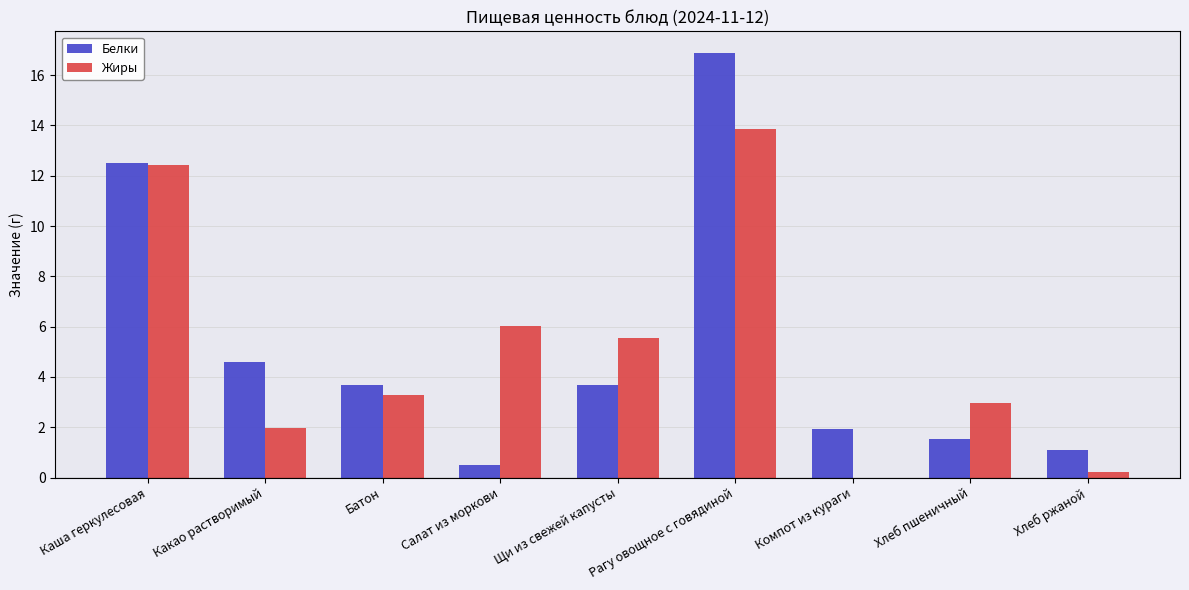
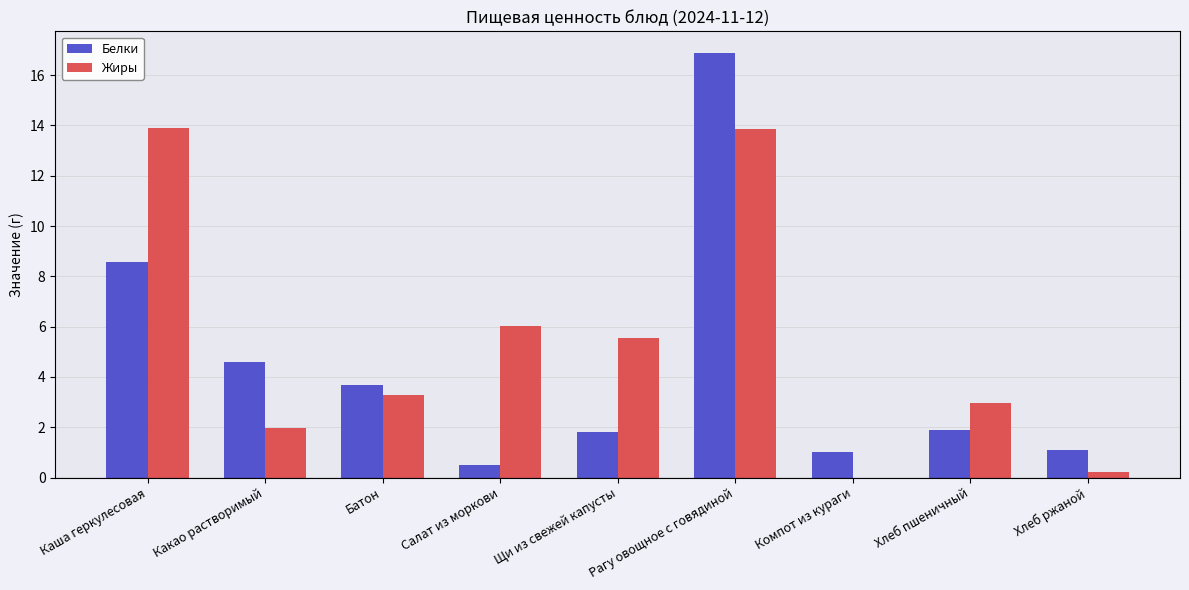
Белки, Каша геркулесовая: 12.5 -> 8.6
Жиры, Каша геркулесовая: 12.4 -> 13.9
Белки, Щи из свежей капусты: 3.7 -> 1.8
Белки, Компот из кураги: 1.9 -> 1.0
Белки, Хлеб пшеничный: 1.5 -> 1.9
